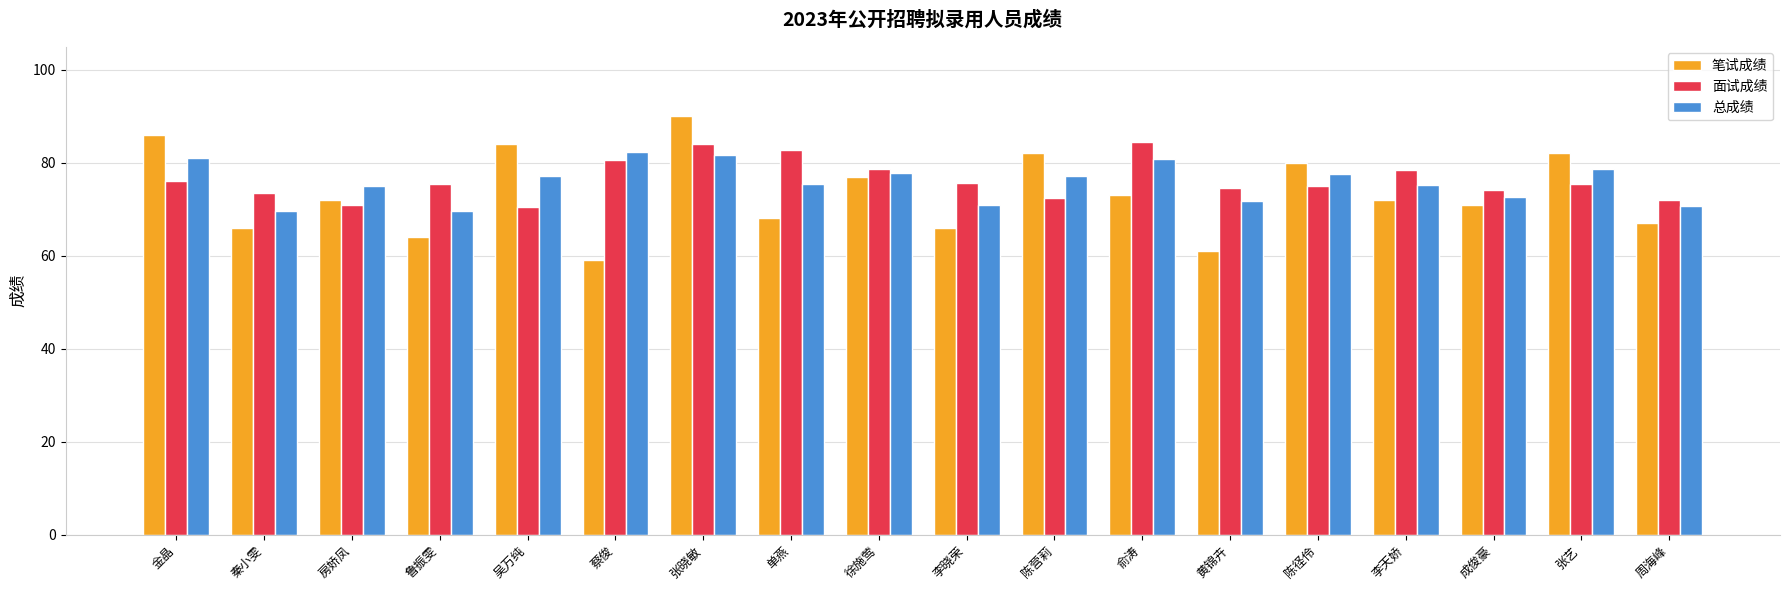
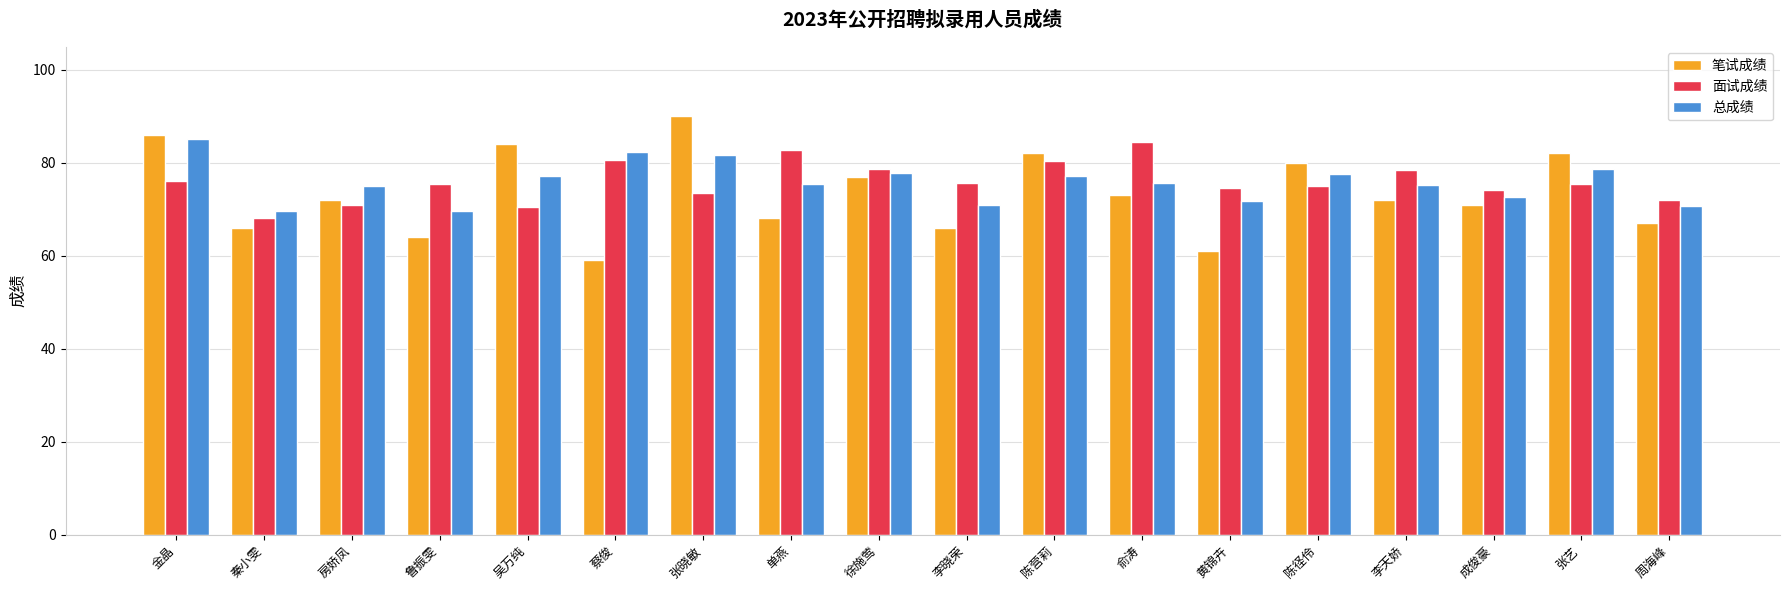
总成绩, 金晶: 81 -> 85
面试成绩, 秦小雯: 73 -> 68
面试成绩, 张晓敏: 84 -> 73
面试成绩, 陈营莉: 72 -> 80
总成绩, 俞涛: 81 -> 76
